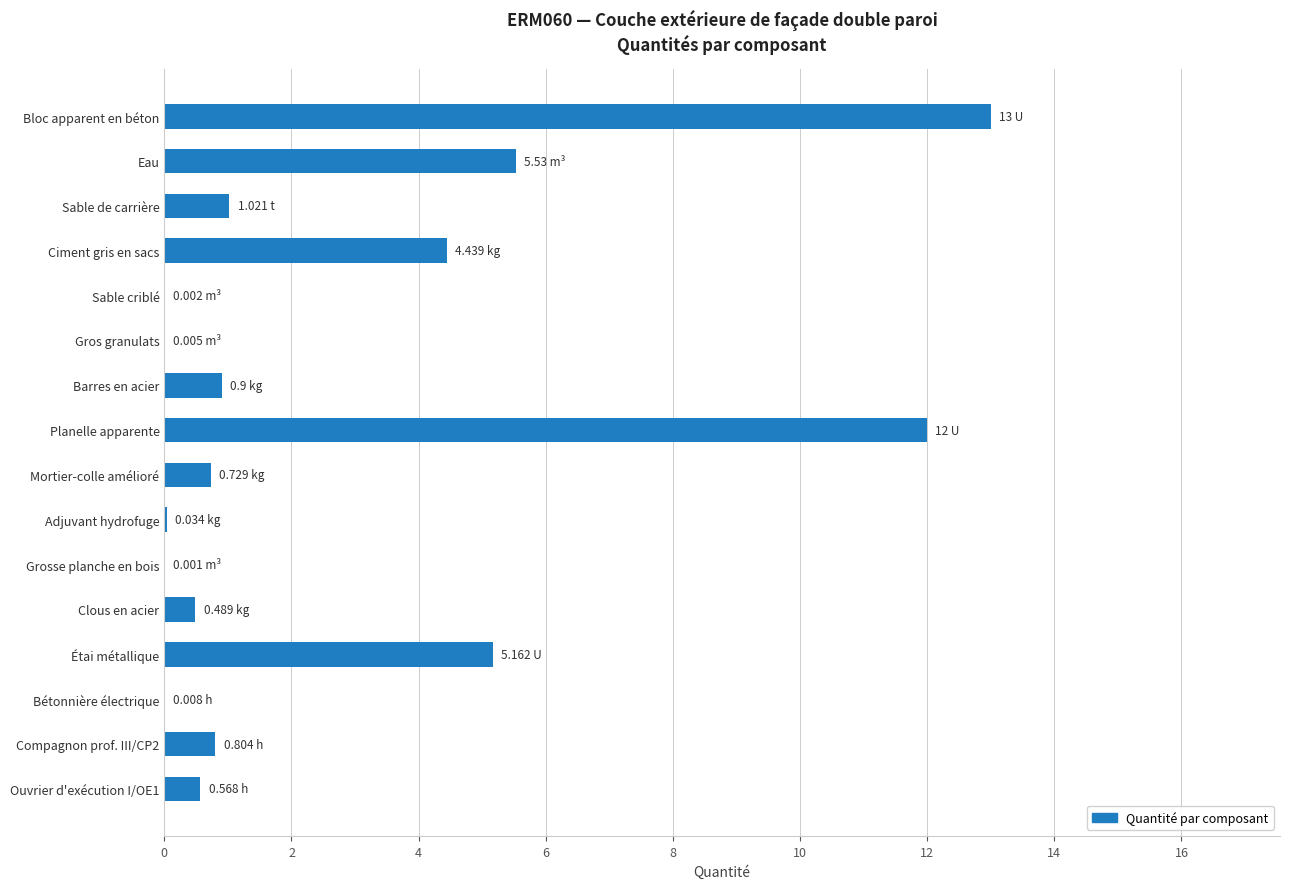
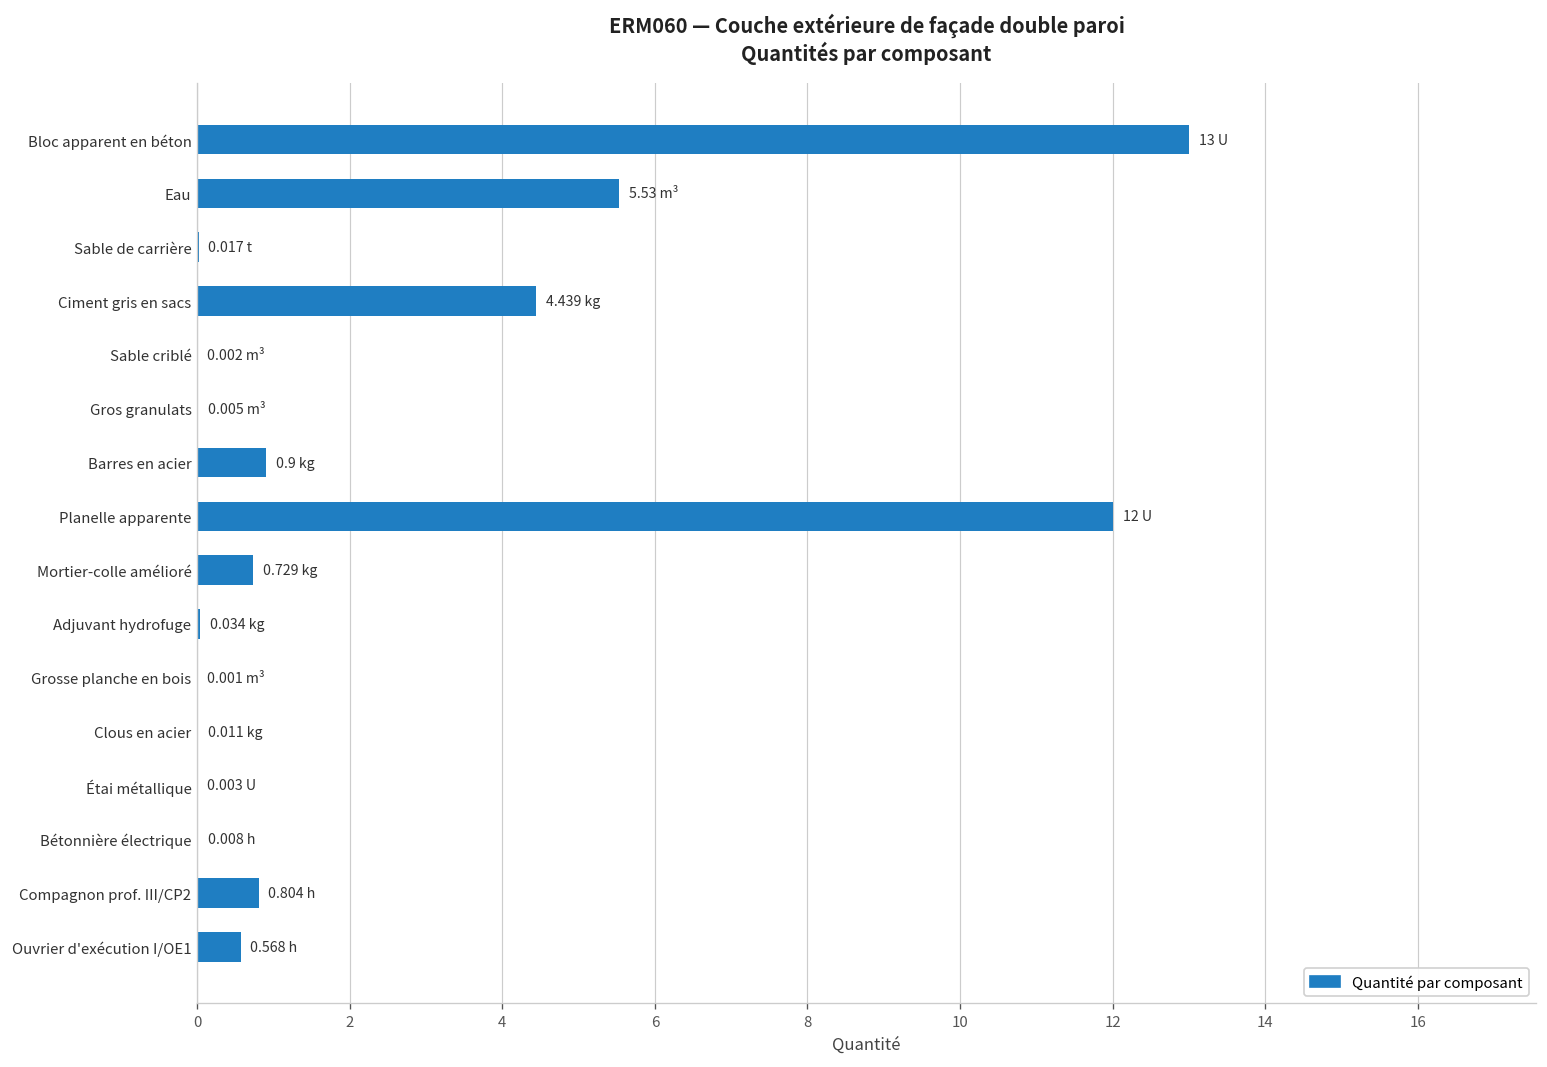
Sable de carrière: 1.021 -> 0.017
Clous en acier: 0.489 -> 0.011
Étai métallique: 5.162 -> 0.003
